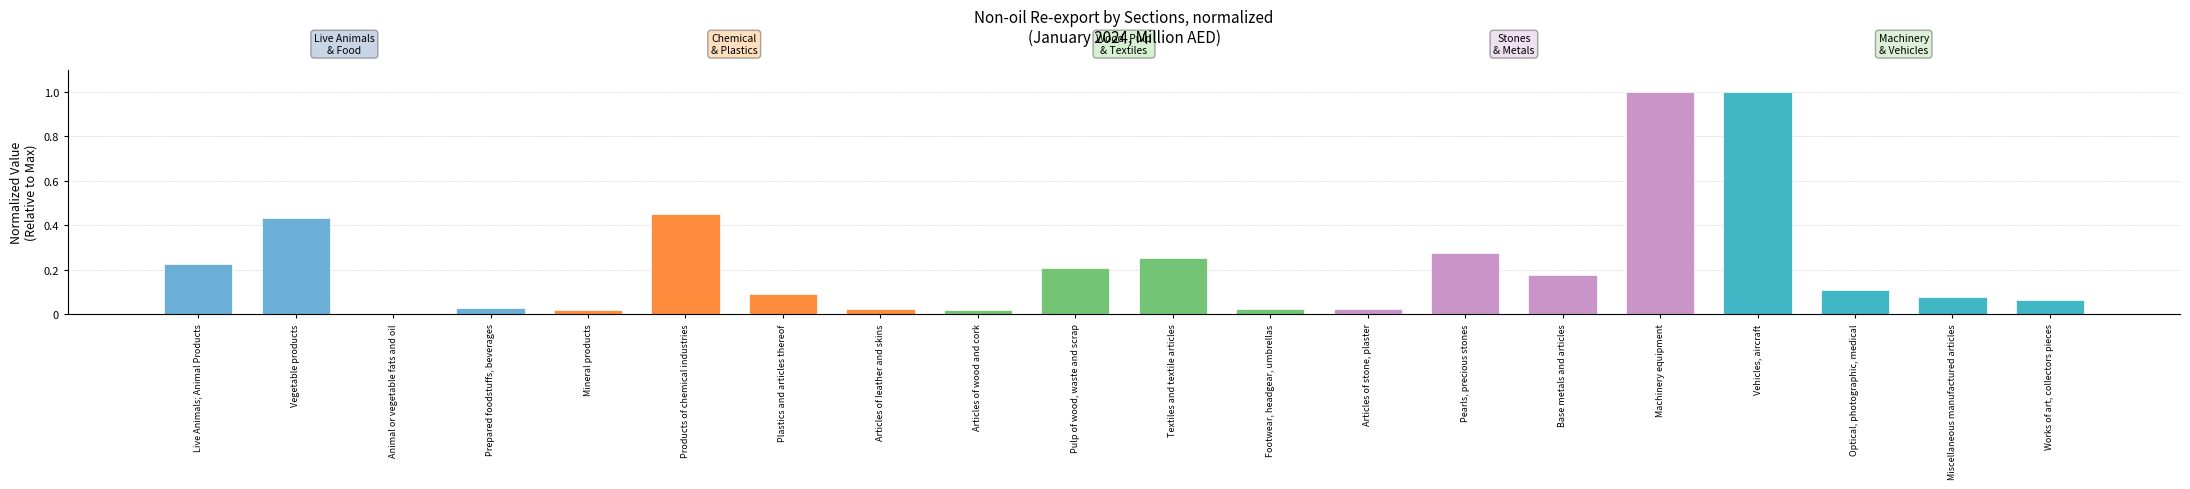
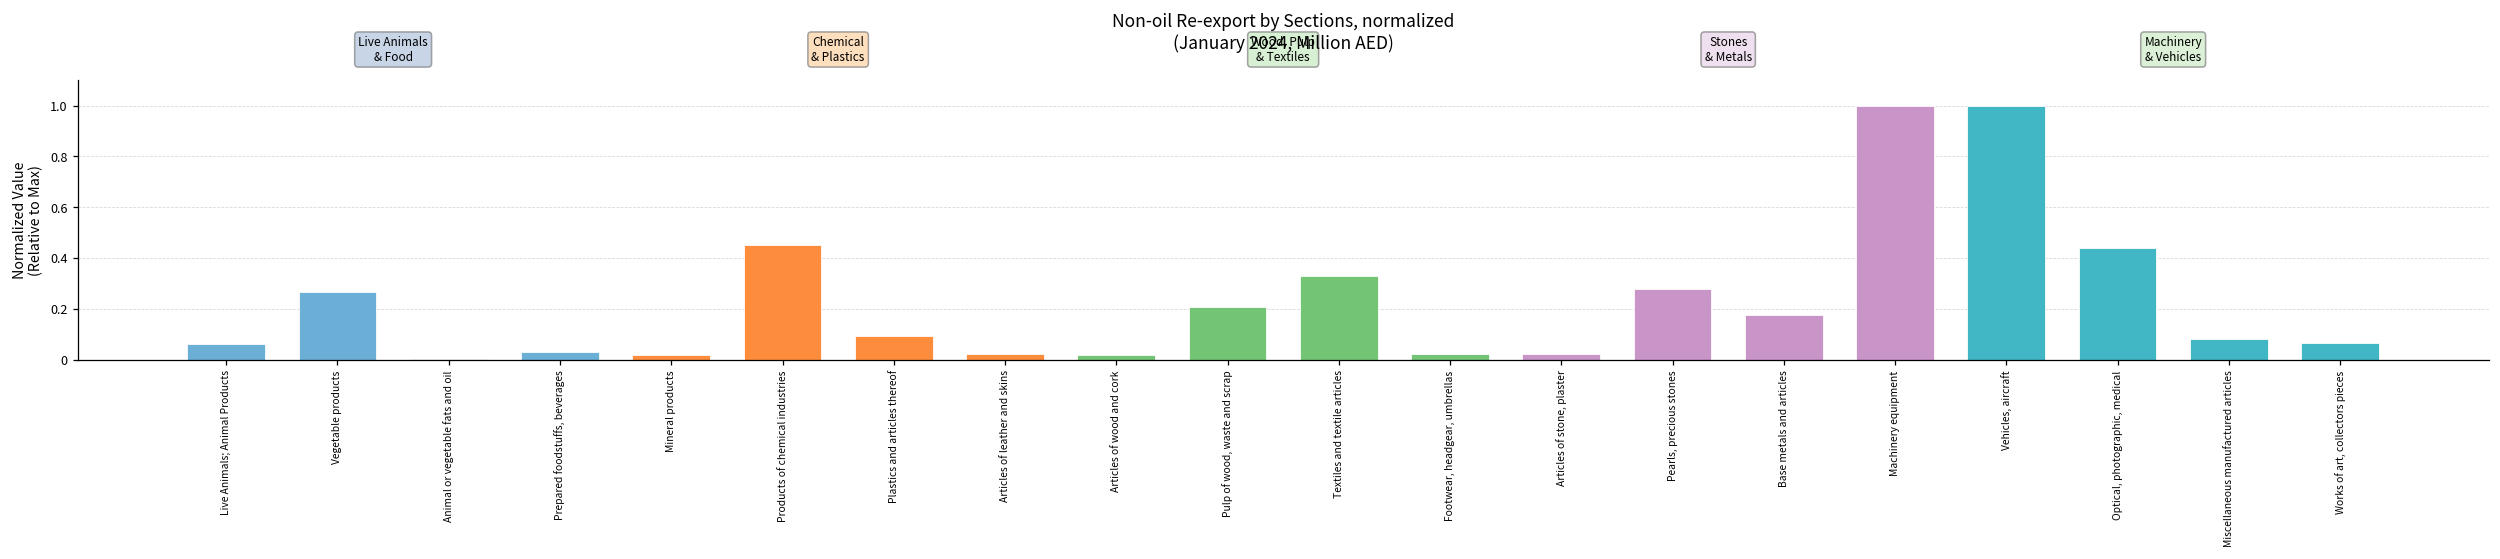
Live Animals; Animal Products: 0.23 -> 0.06
Vegetable products: 0.43 -> 0.27
Textiles and textile articles: 0.25 -> 0.33
Optical, photographic, medical: 0.11 -> 0.44
